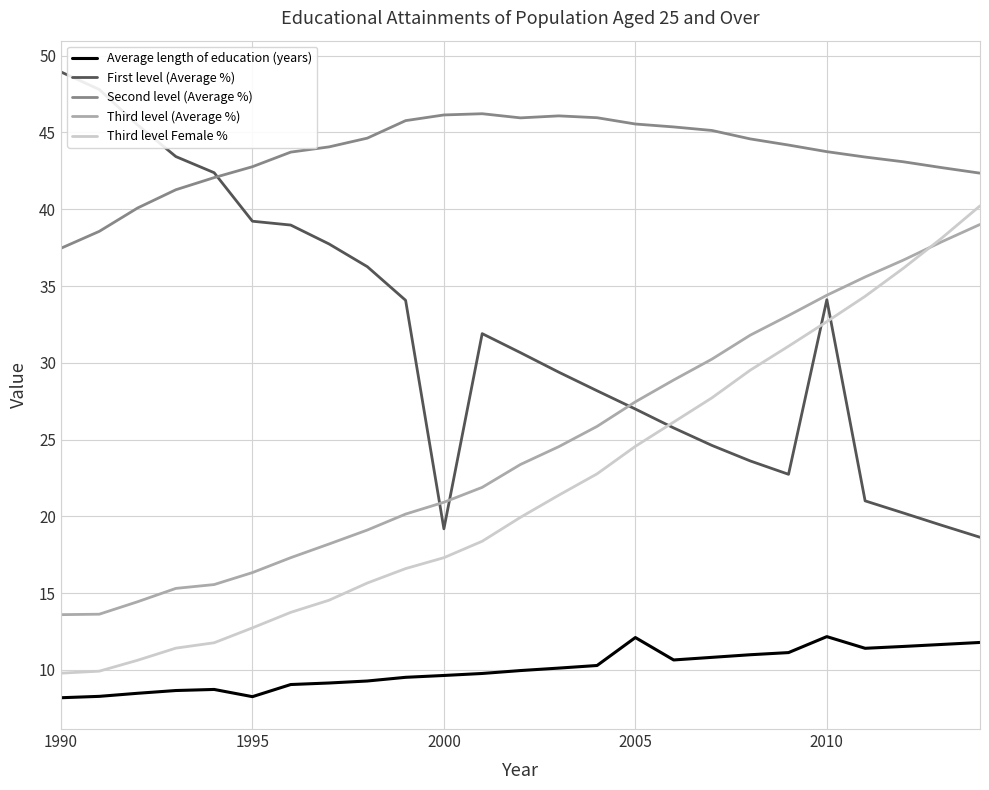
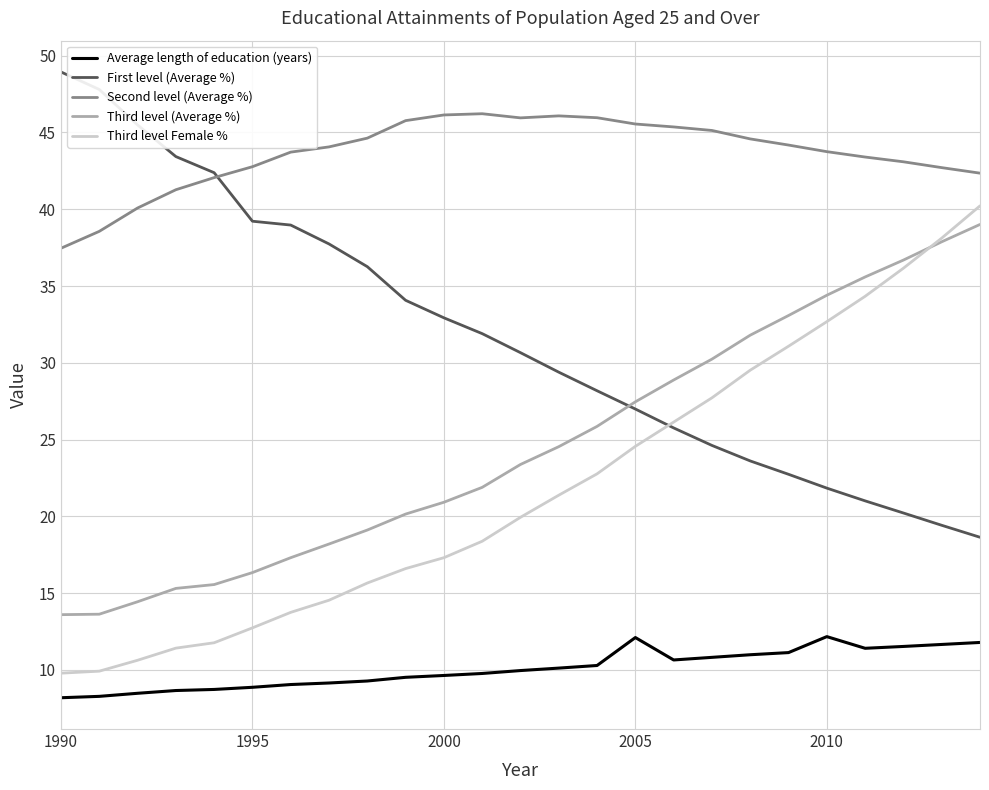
Average length of education (years), 1995: 8.3 -> 8.9
First level (Average %), 2000: 19.2 -> 32.9
First level (Average %), 2010: 34.1 -> 21.8
